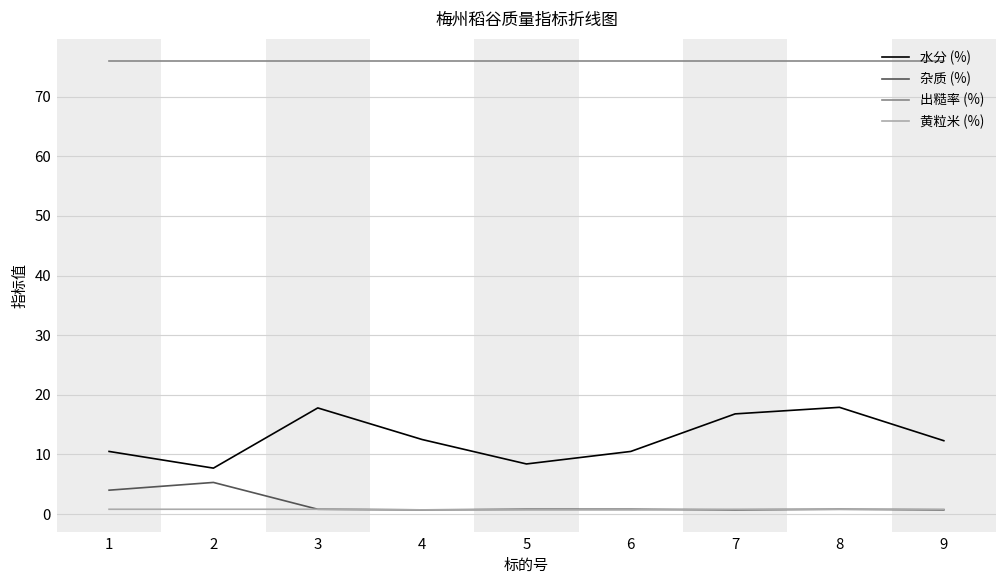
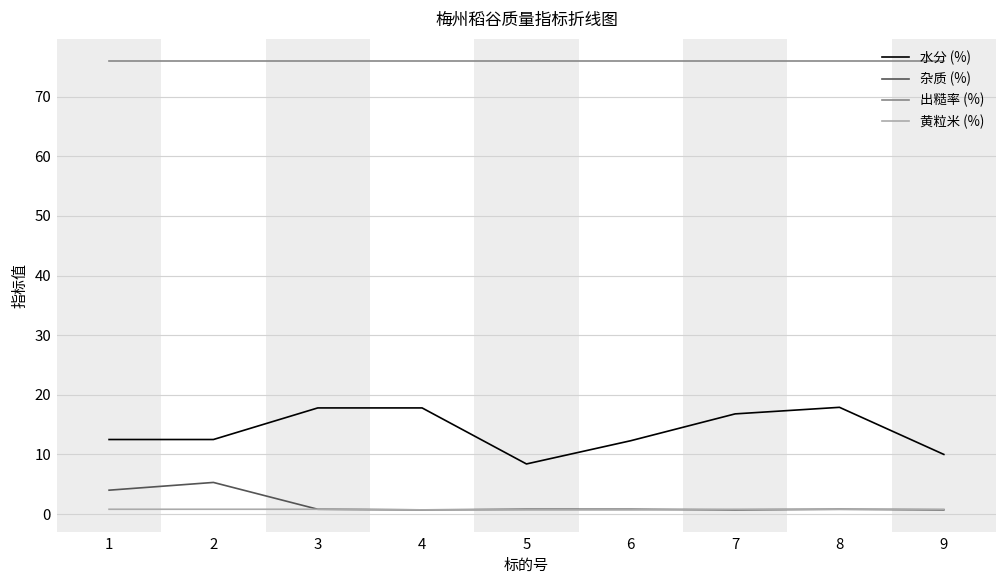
水分 (%), 1: 11 -> 13
水分 (%), 2: 8 -> 13
水分 (%), 4: 13 -> 18
水分 (%), 6: 11 -> 12
水分 (%), 9: 12 -> 10
